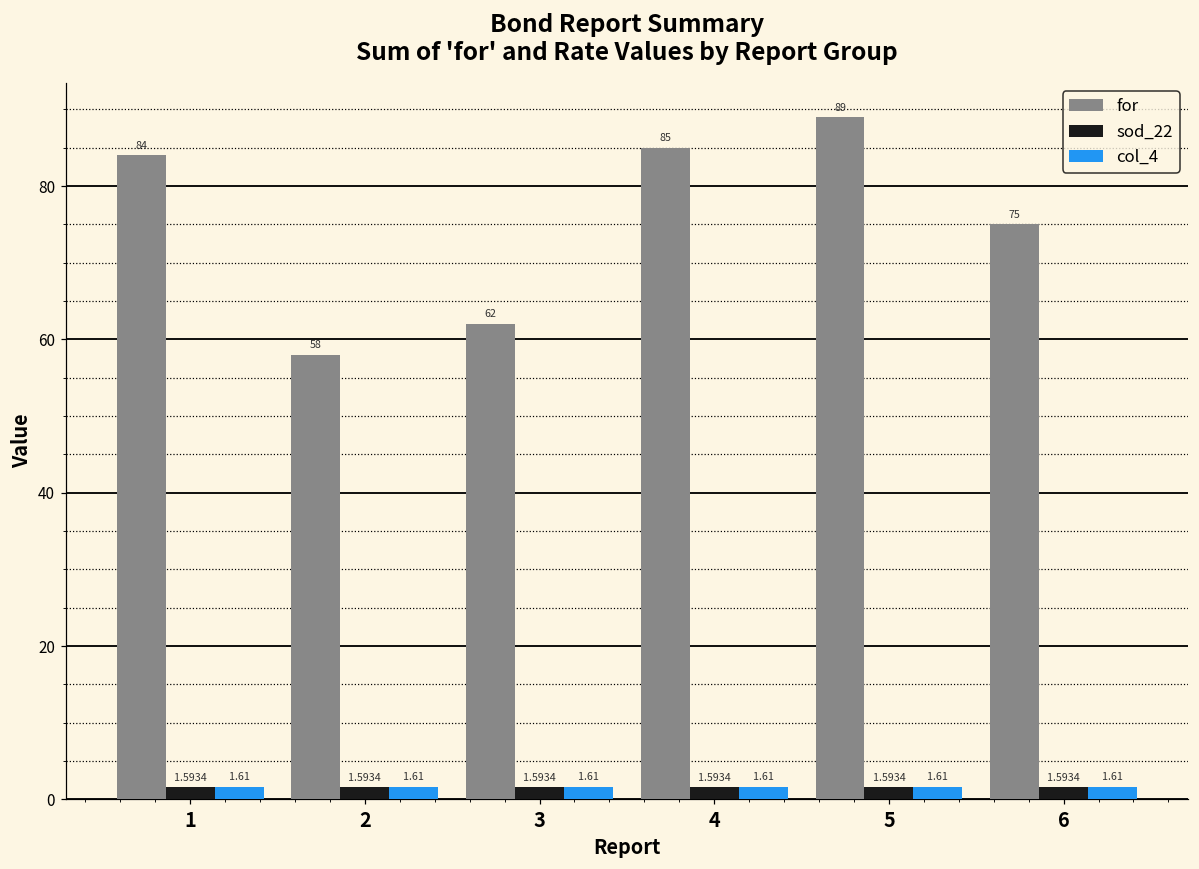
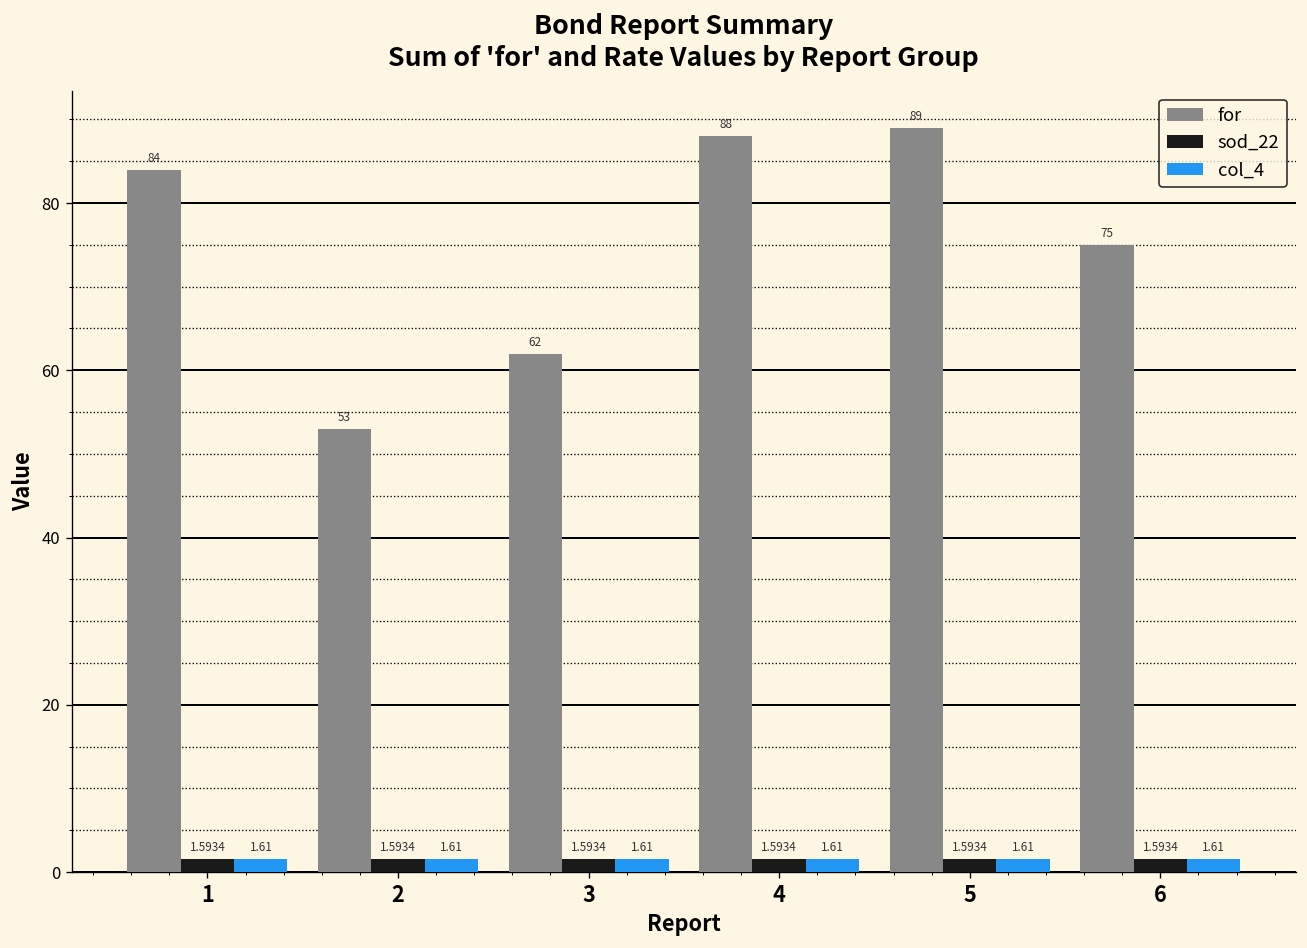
for, 2: 58 -> 53
for, 4: 85 -> 88
